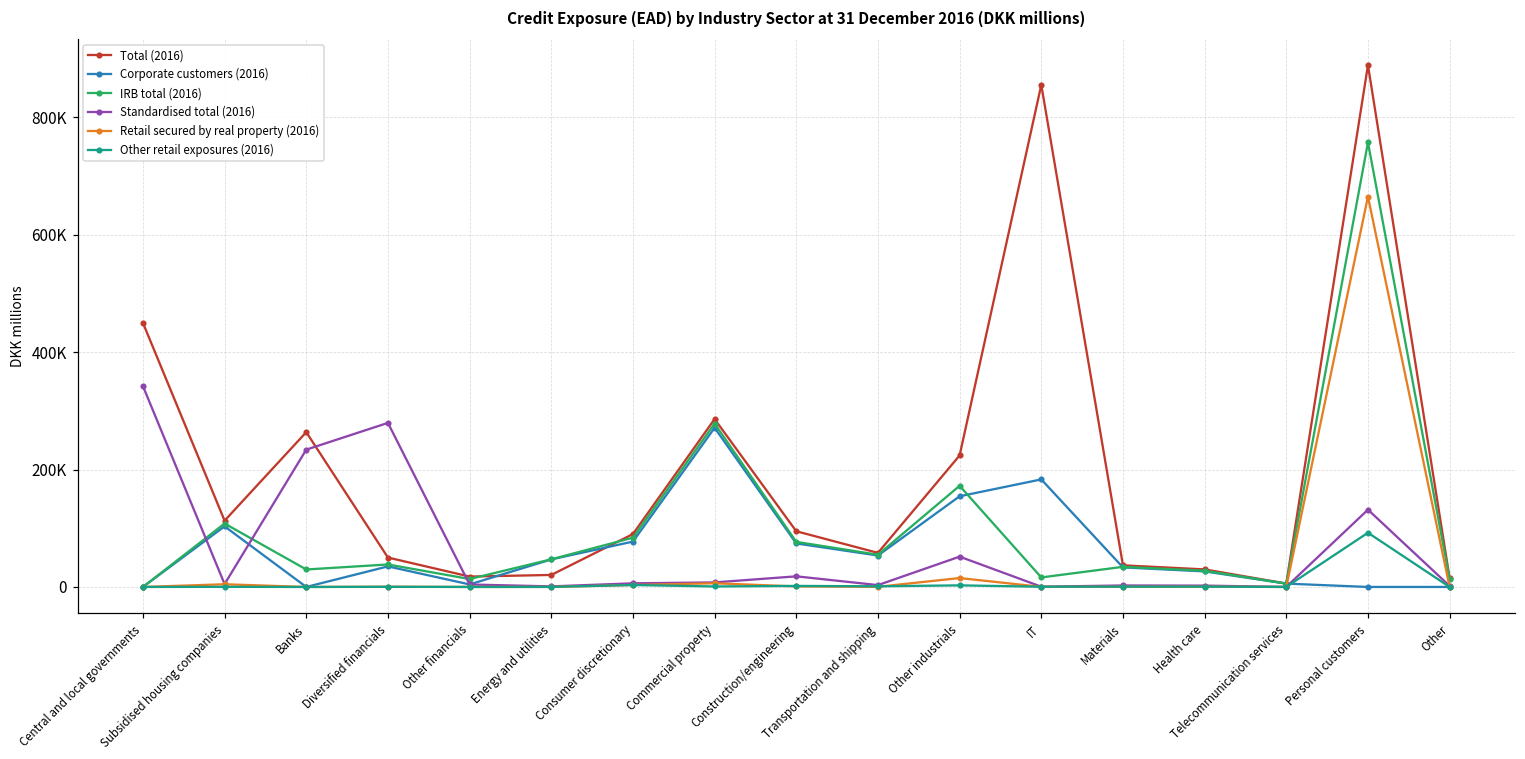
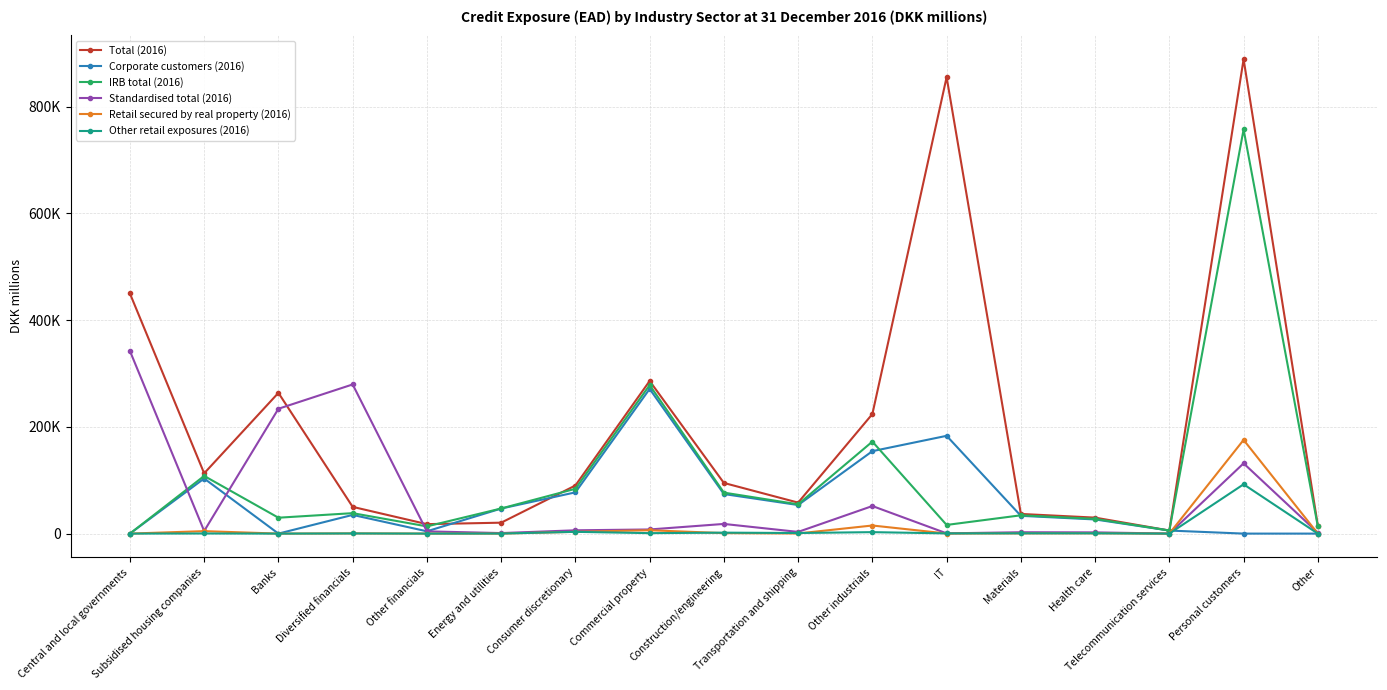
Retail secured by real property (2016), Personal customers: 670000 -> 180000
